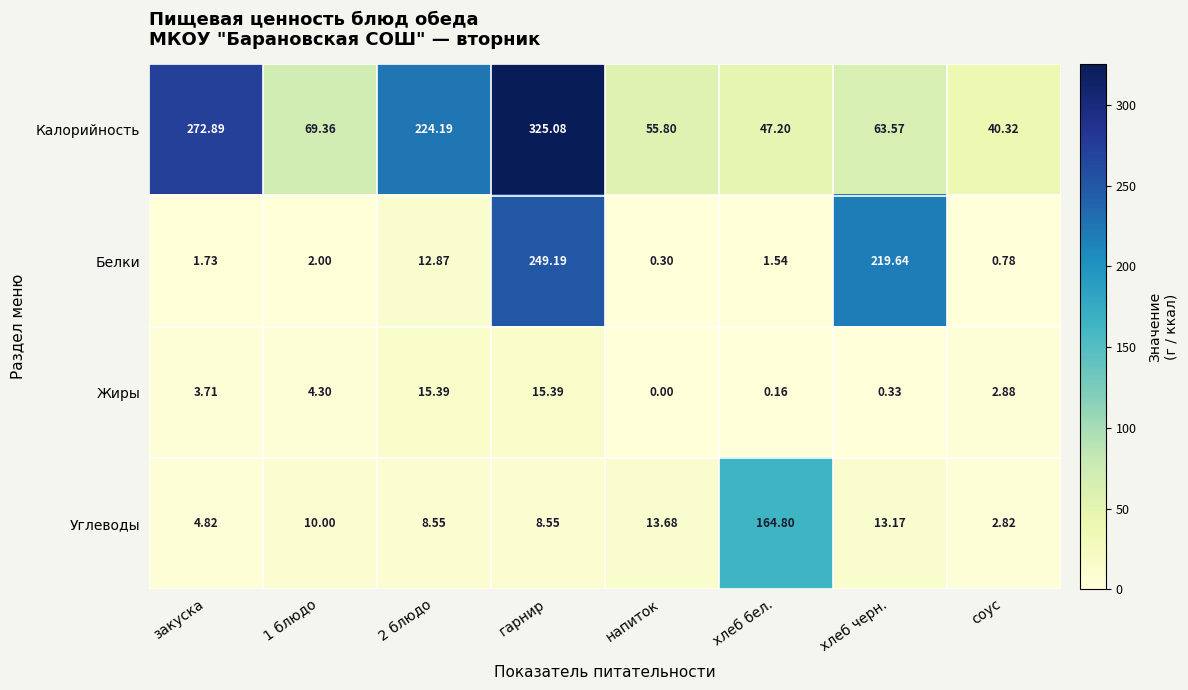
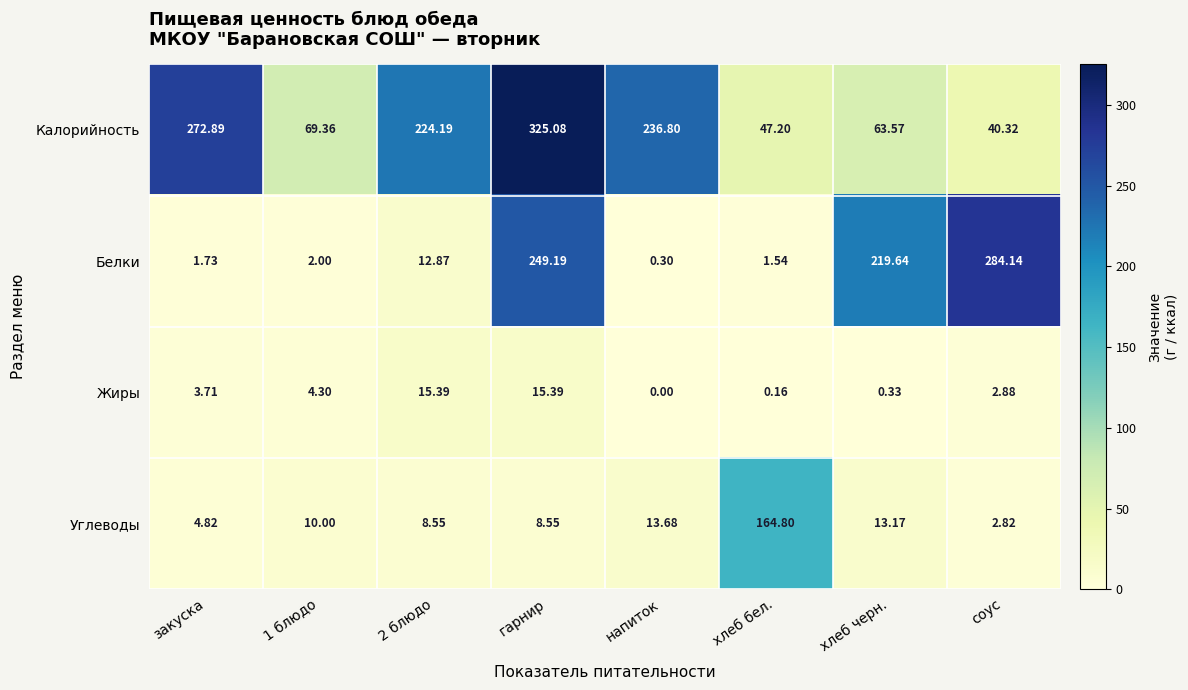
Калорийность, напиток: 55.80 -> 236.80
Белки, соус: 0.78 -> 284.14
